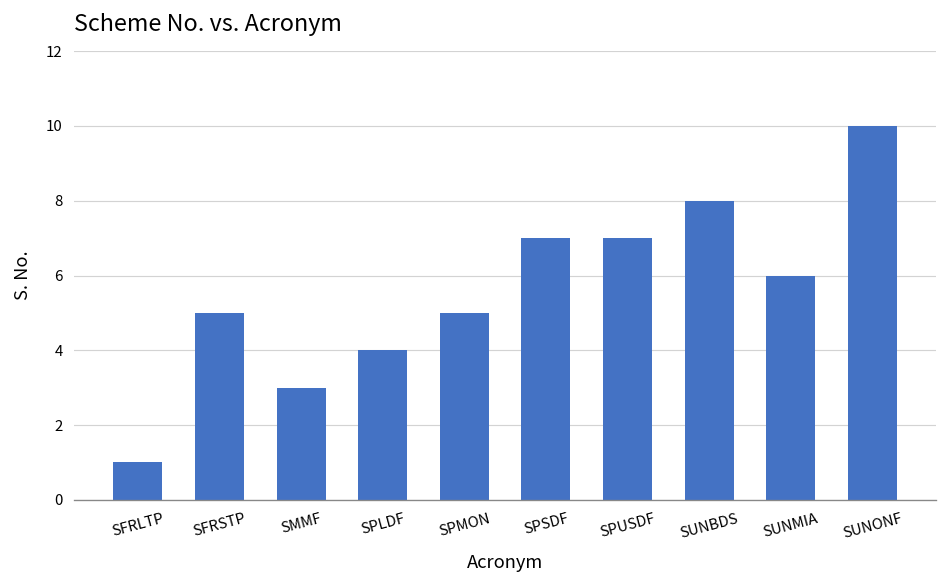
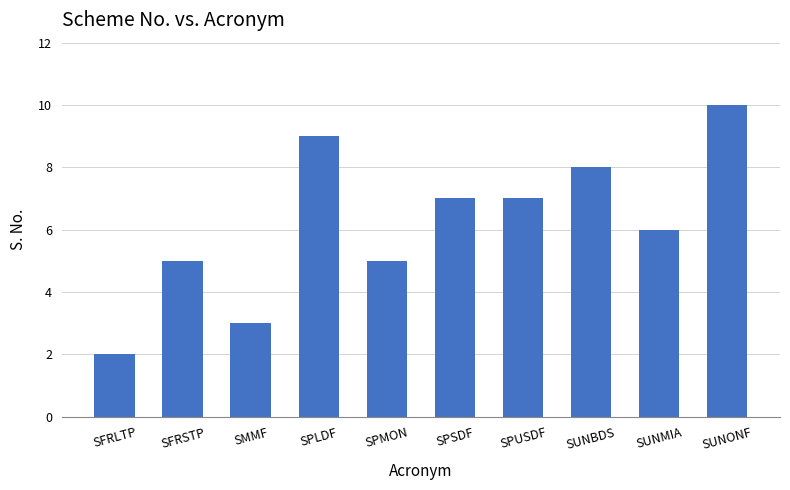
SFRLTP: 1 -> 2
SPLDF: 4 -> 9
